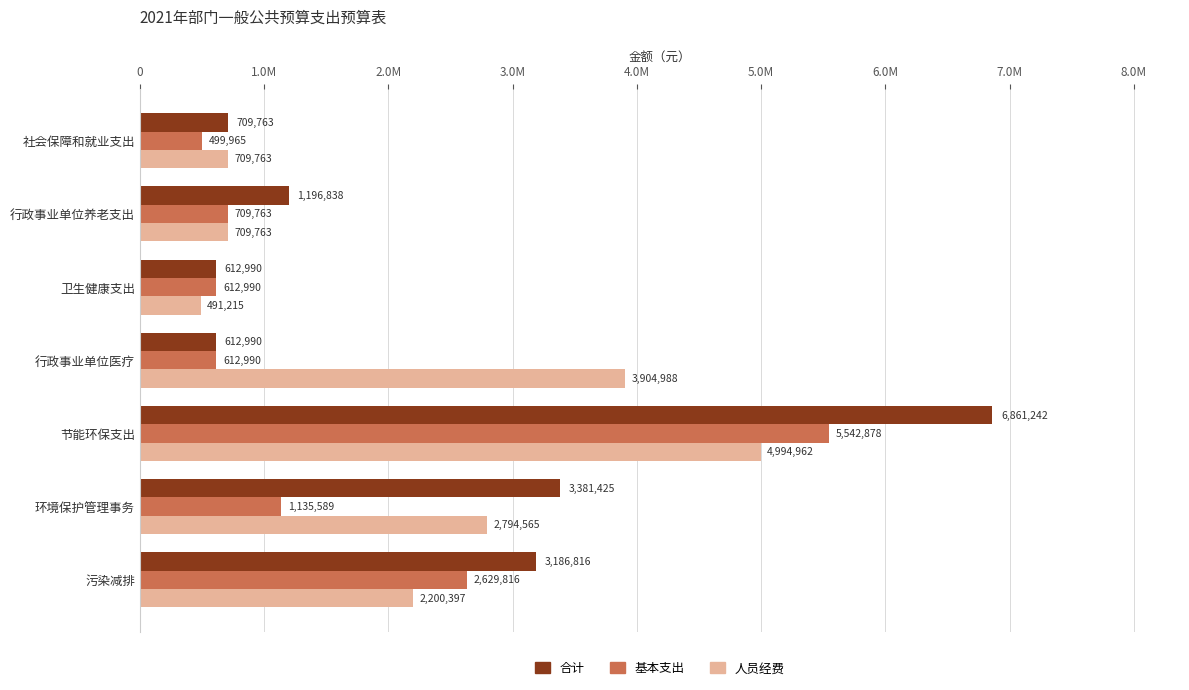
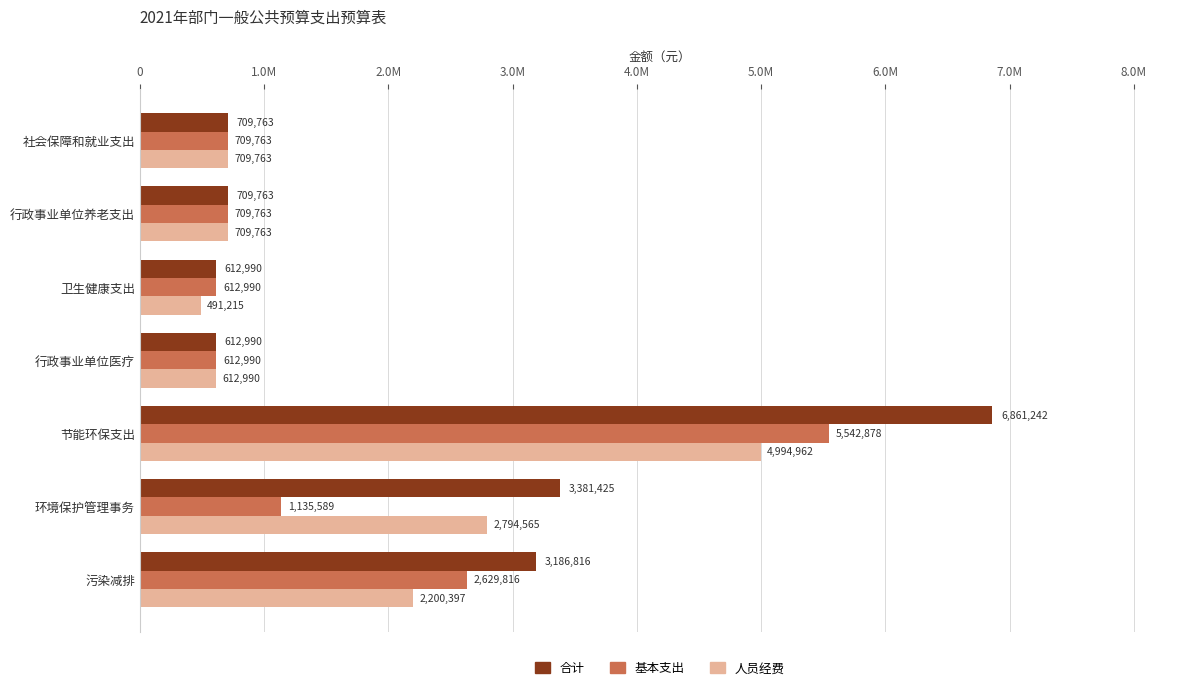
基本支出, 社会保障和就业支出: 499,965 -> 709,763
合计, 行政事业单位养老支出: 1,196,838 -> 709,763
人员经费, 行政事业单位医疗: 3,904,988 -> 612,990
